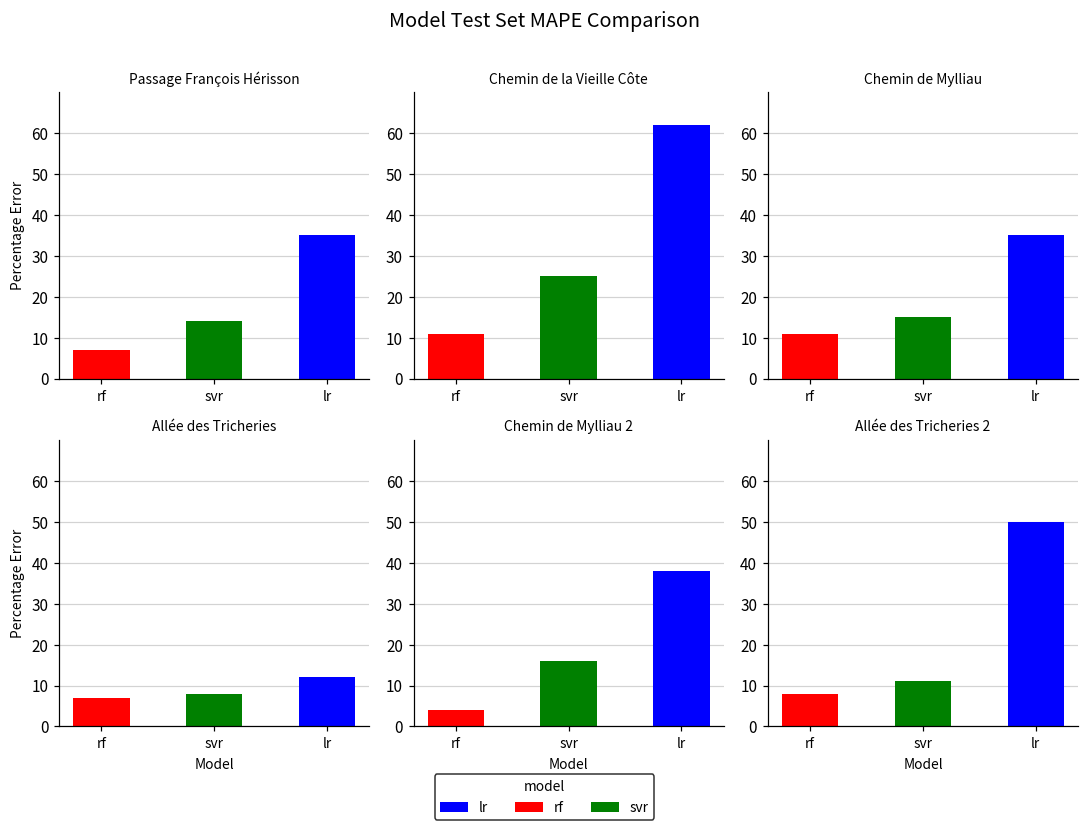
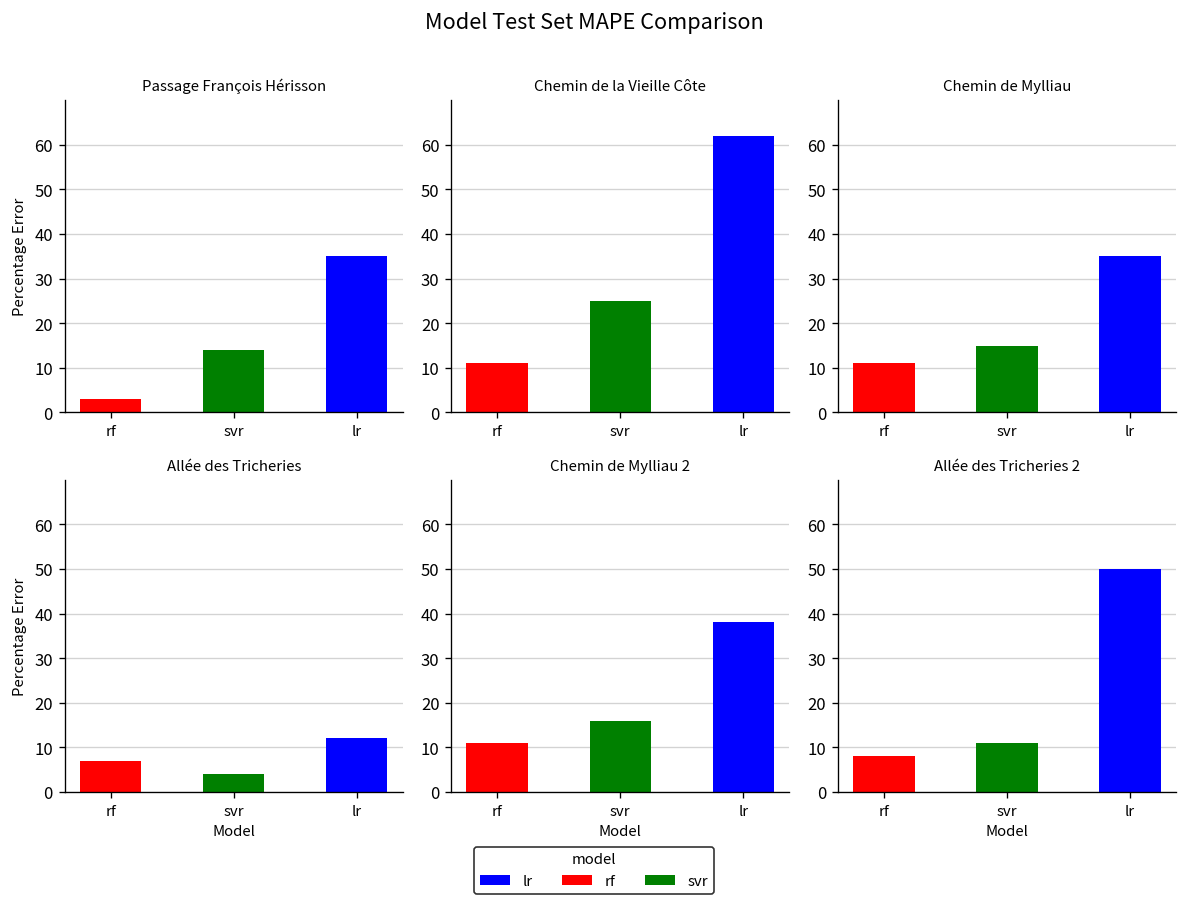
Passage François Hérisson, rf: 7 -> 3
Allée des Tricheries, svr: 8 -> 4
Chemin de Mylliau 2, rf: 4 -> 11
